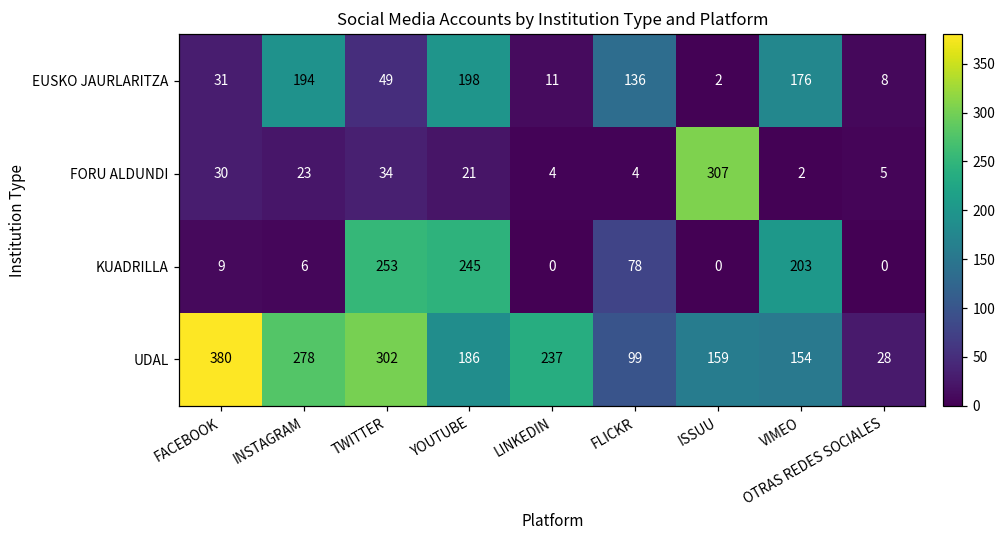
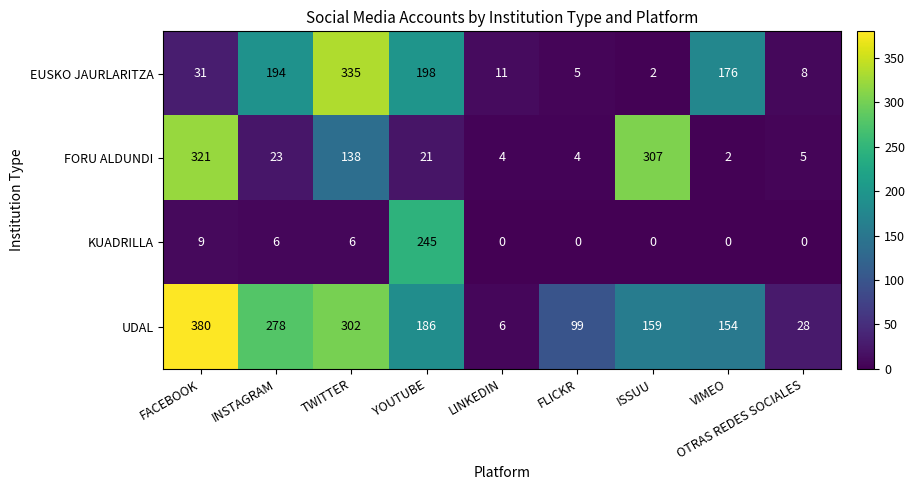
EUSKO JAURLARITZA, TWITTER: 49 -> 335
EUSKO JAURLARITZA, FLICKR: 136 -> 5
FORU ALDUNDI, FACEBOOK: 30 -> 321
FORU ALDUNDI, TWITTER: 34 -> 138
KUADRILLA, TWITTER: 253 -> 6
KUADRILLA, FLICKR: 78 -> 0
KUADRILLA, VIMEO: 203 -> 0
UDAL, LINKEDIN: 237 -> 6
